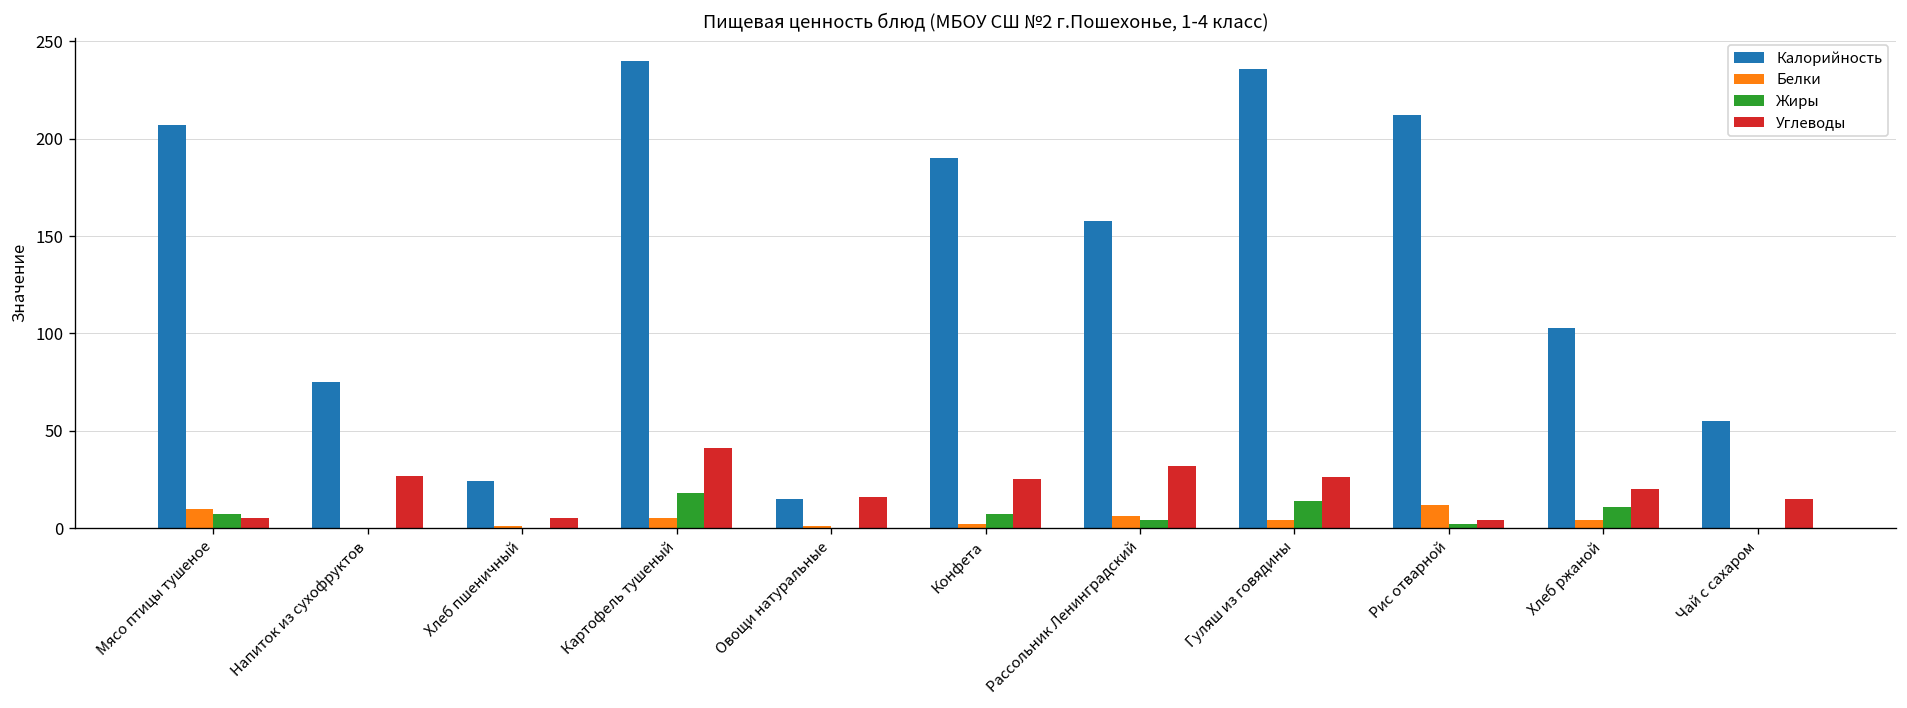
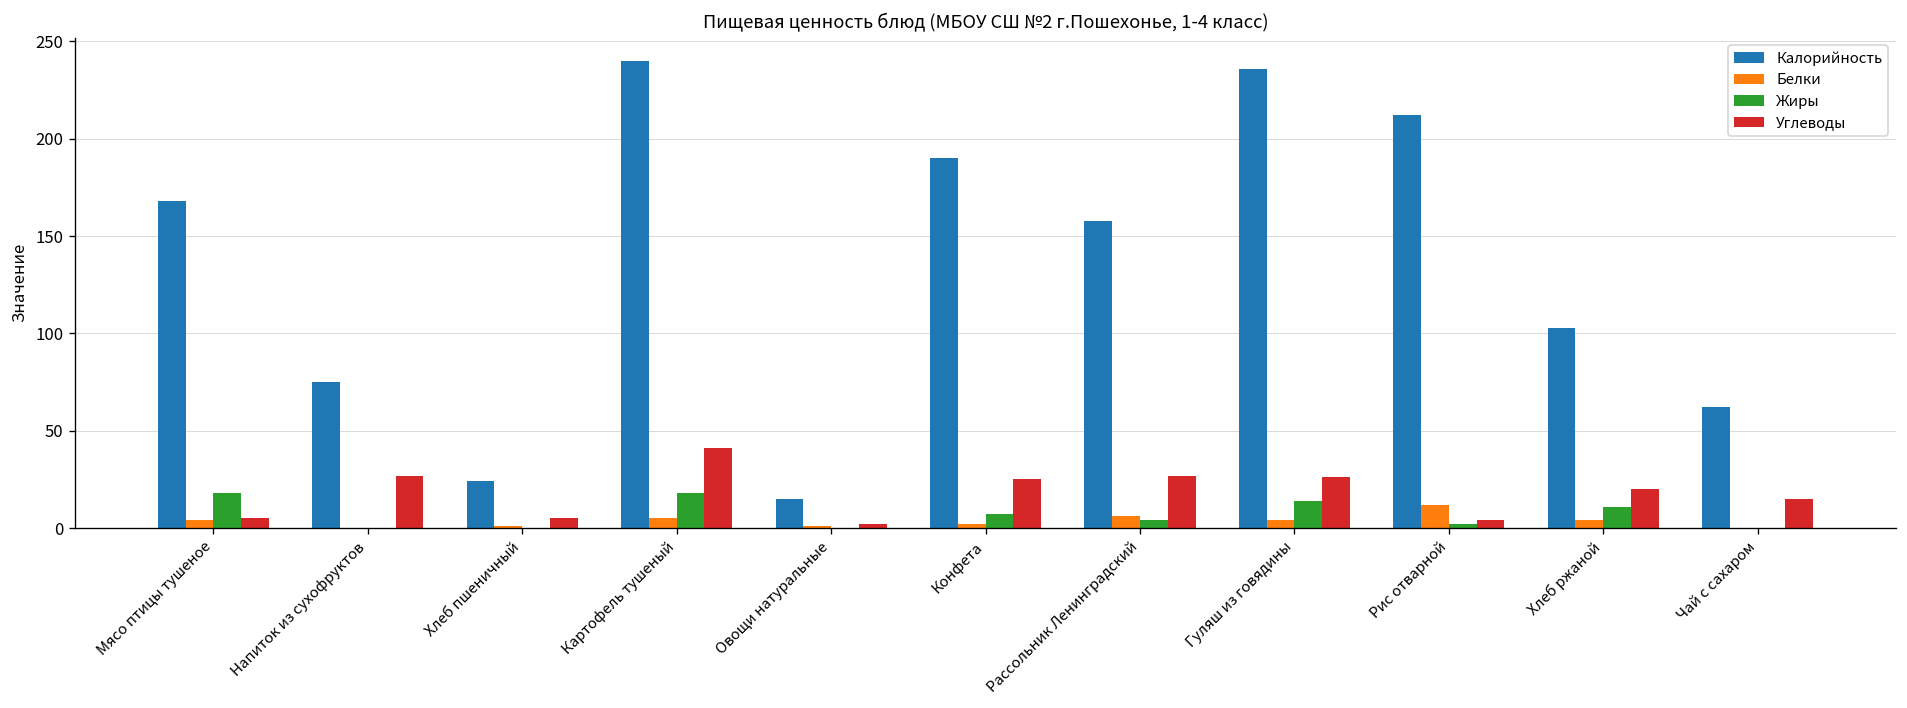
Калорийность, Мясо птицы тушеное: 207 -> 168
Белки, Мясо птицы тушеное: 10 -> 4
Жиры, Мясо птицы тушеное: 7 -> 18
Углеводы, Овощи натуральные: 16 -> 2
Углеводы, Рассольник Ленинградский: 32 -> 27
Калорийность, Чай с сахаром: 55 -> 62
